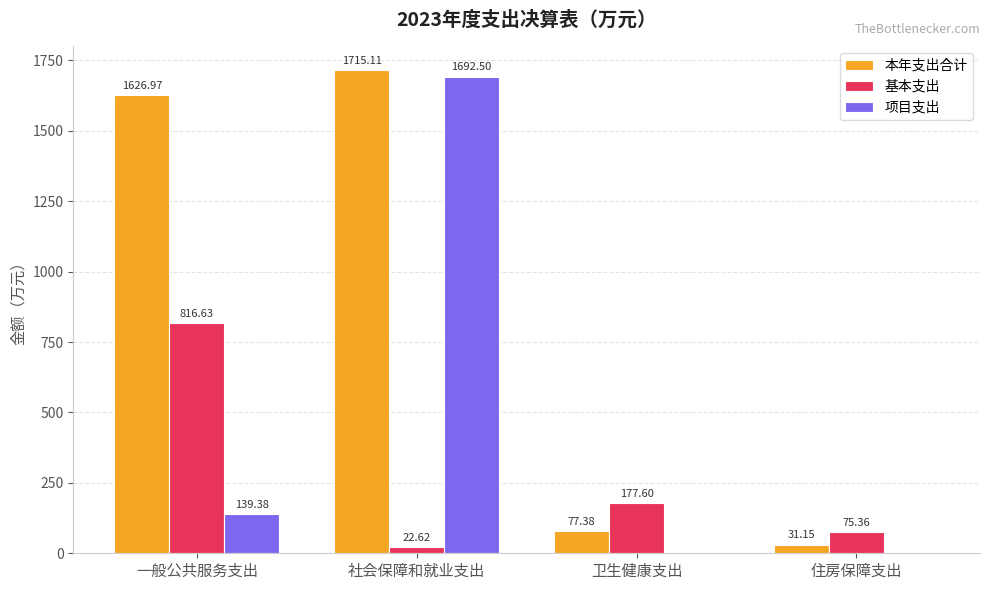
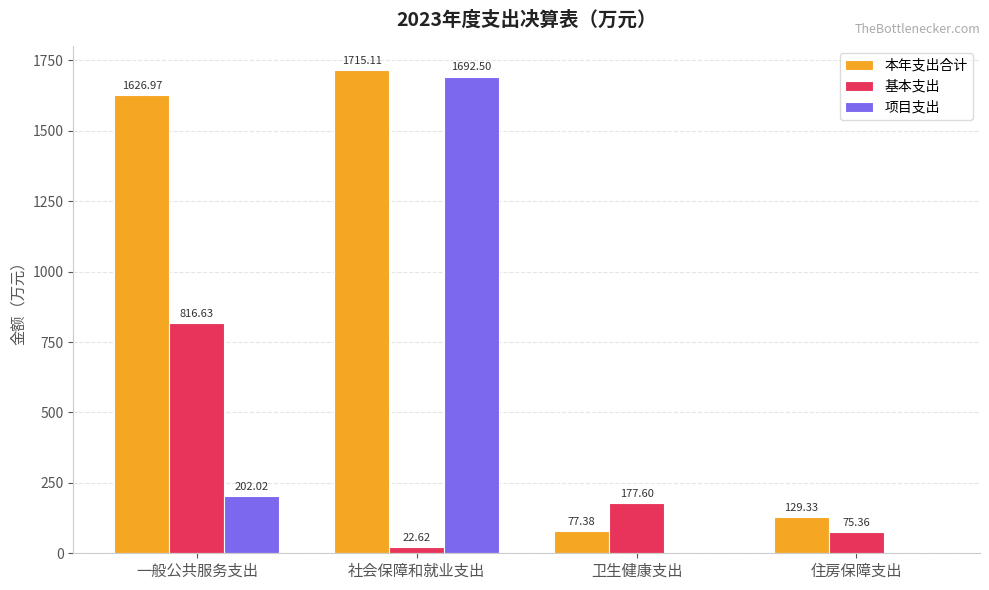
项目支出, 一般公共服务支出: 139.38 -> 202.02
本年支出合计, 住房保障支出: 31.15 -> 129.33
